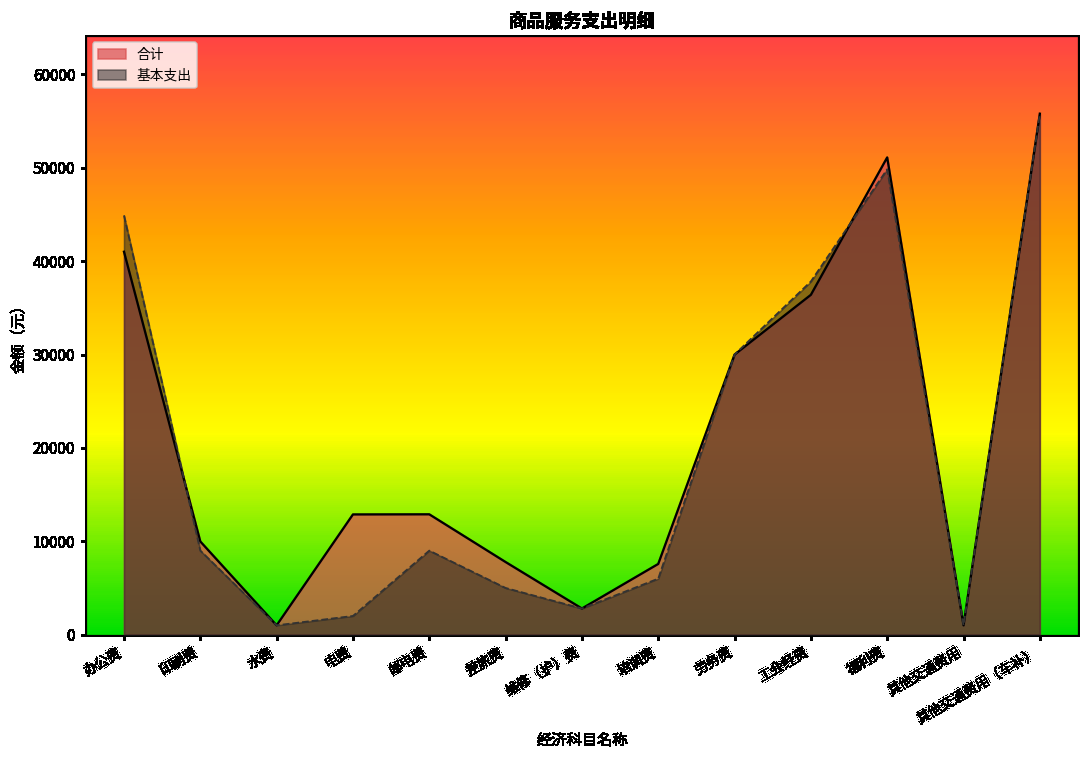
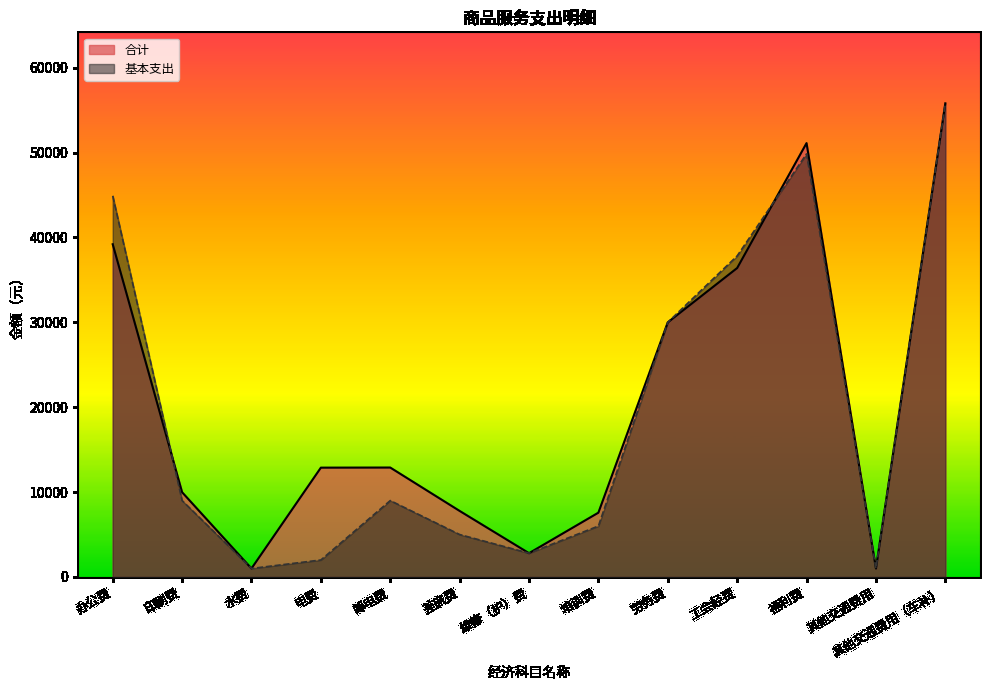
合计, 办公费: 41000 -> 39000
